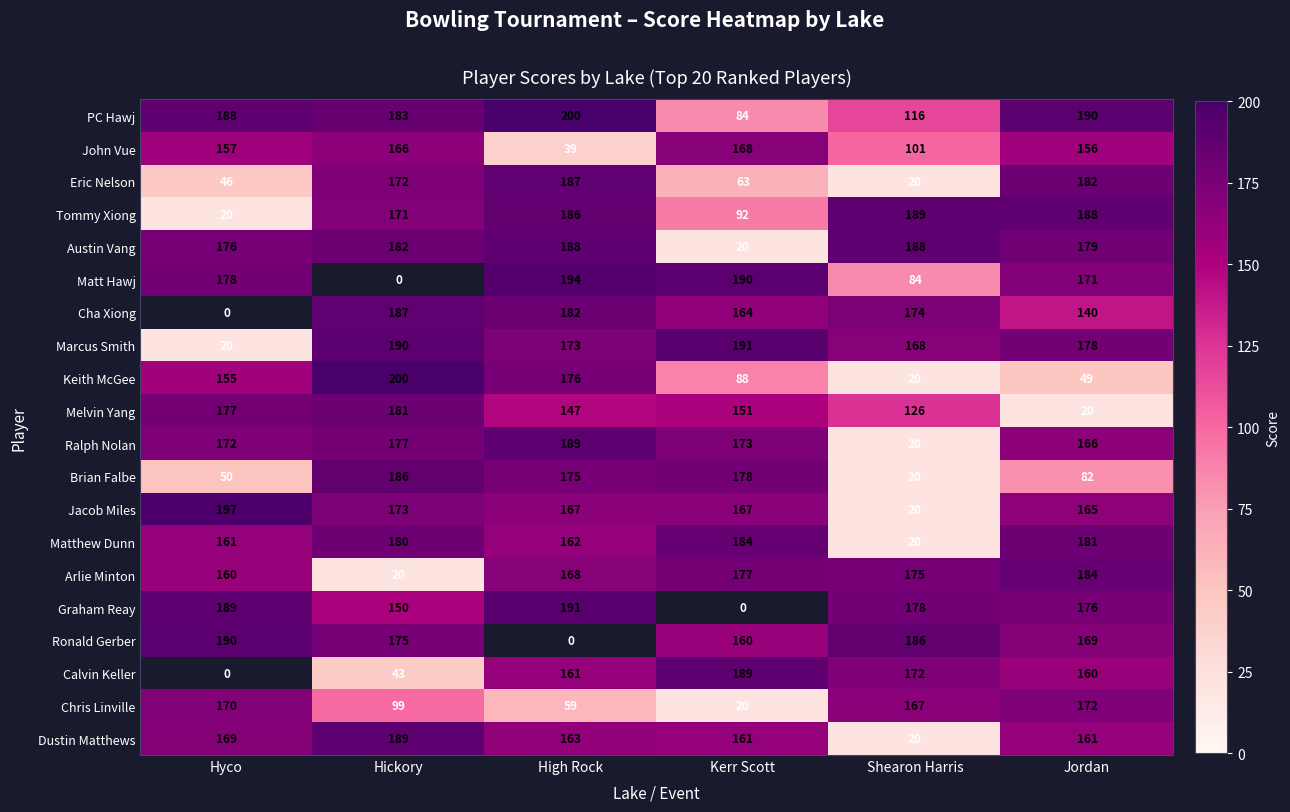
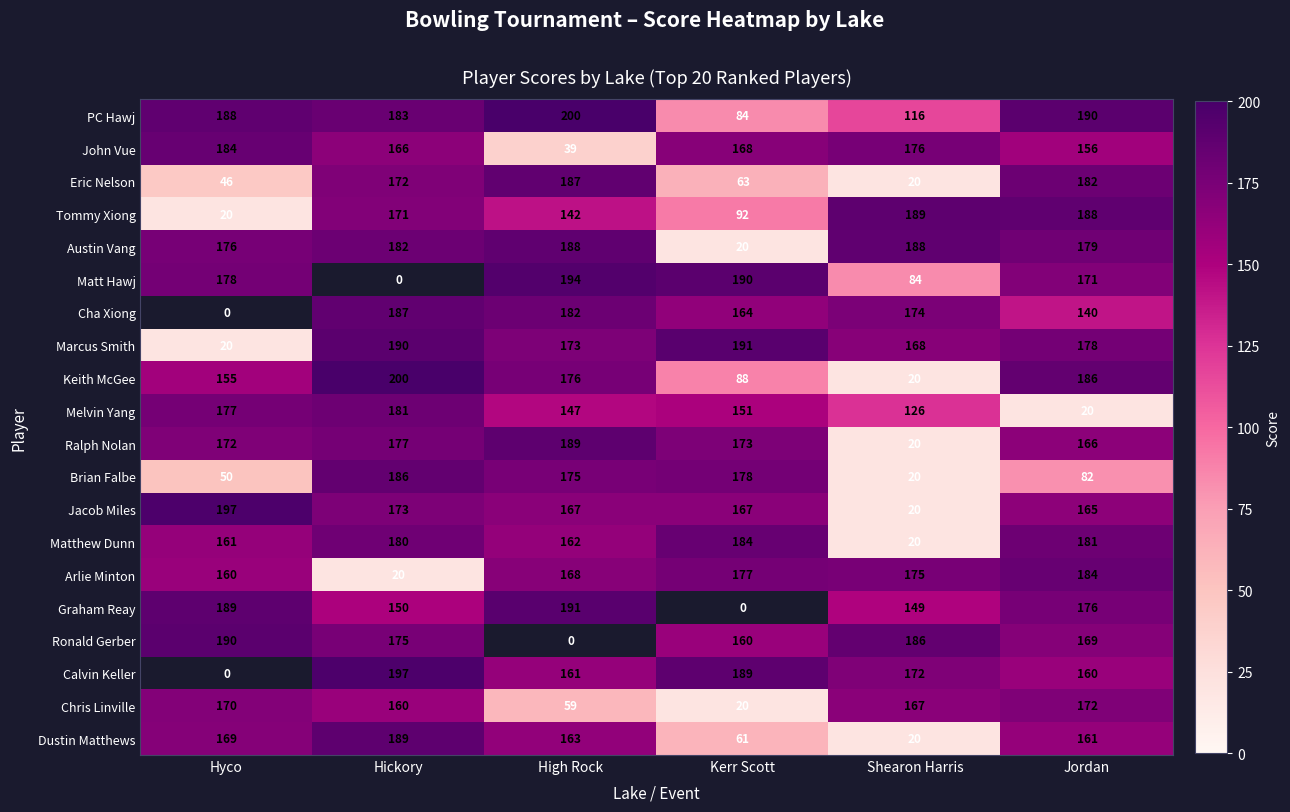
John Vue, Hyco: 157 -> 184
John Vue, Shearon Harris: 101 -> 176
Tommy Xiong, High Rock: 186 -> 142
Keith McGee, Jordan: 49 -> 186
Graham Reay, Shearon Harris: 178 -> 149
Calvin Keller, Hickory: 43 -> 197
Chris Linville, Hickory: 99 -> 160
Dustin Matthews, Kerr Scott: 161 -> 61
